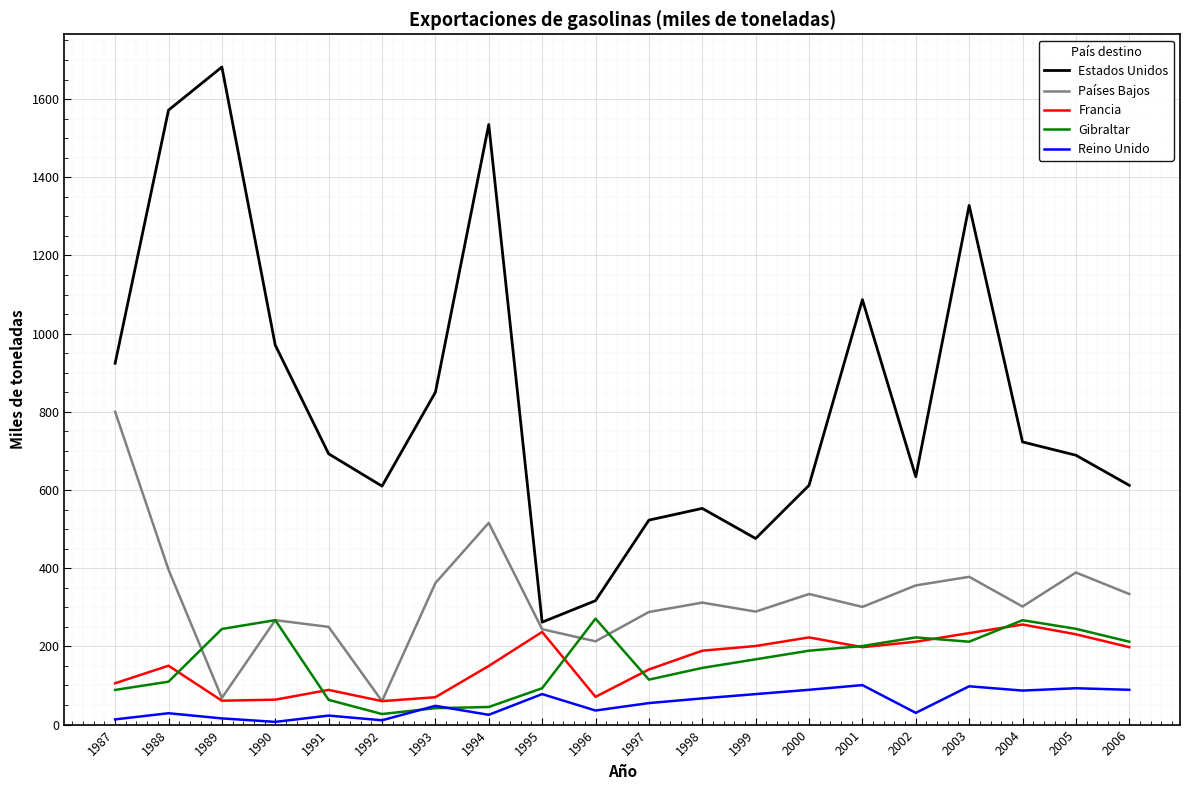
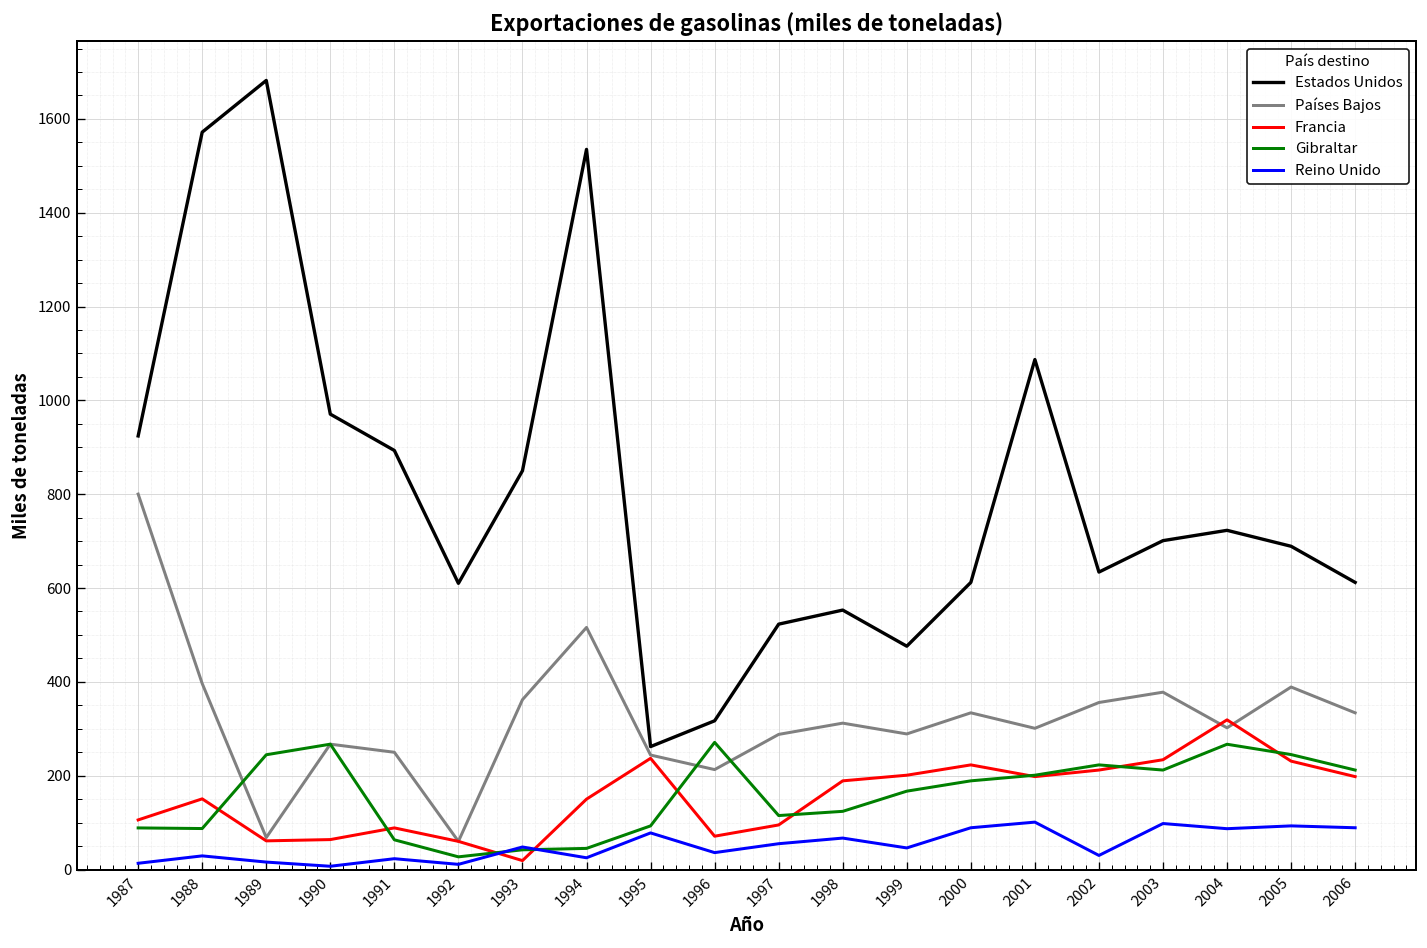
Gibraltar, 1988: 110 -> 90
Estados Unidos, 1991: 690 -> 890
Francia, 1993: 70 -> 20
Francia, 1997: 140 -> 100
Gibraltar, 1998: 150 -> 120
Reino Unido, 1999: 80 -> 50
Estados Unidos, 2003: 1330 -> 700
Francia, 2004: 260 -> 320
